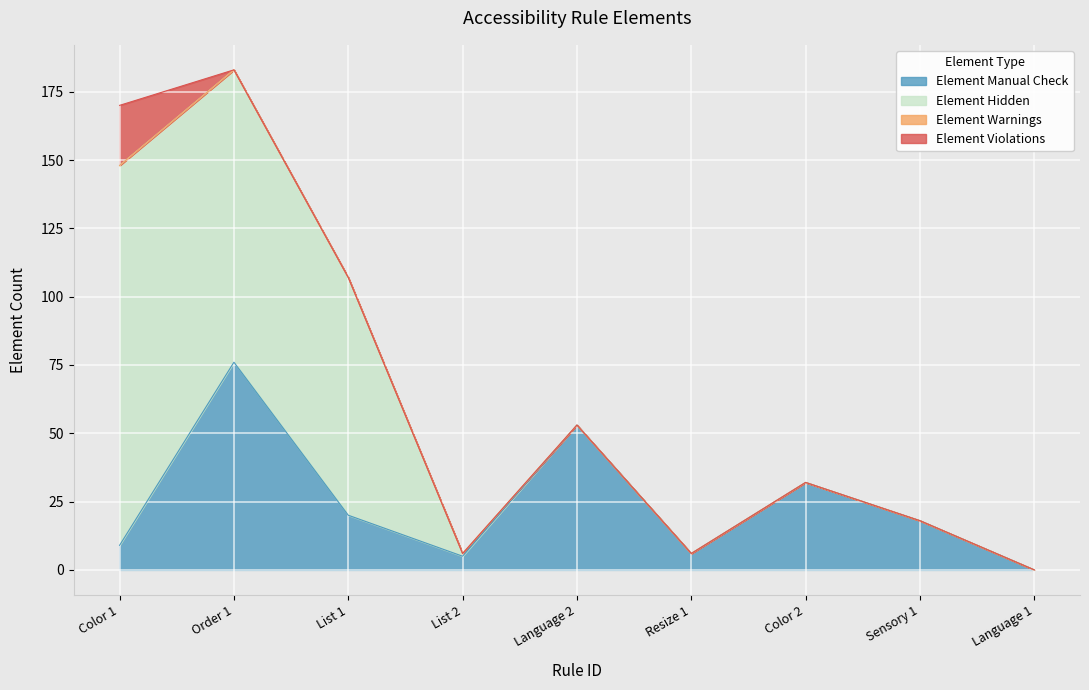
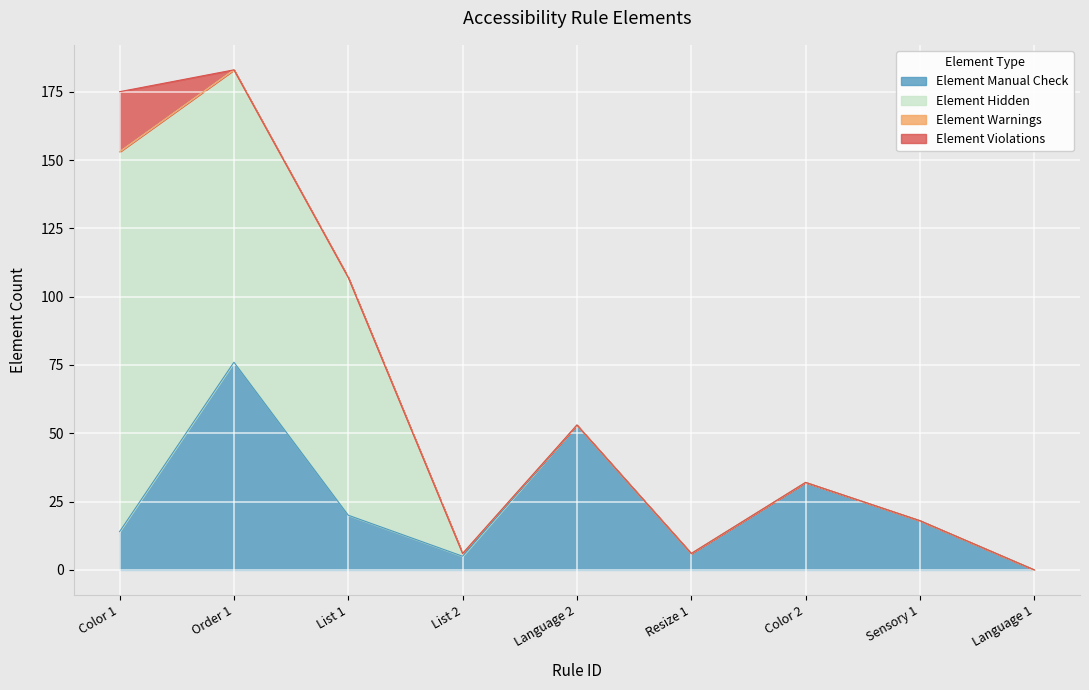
Element Manual Check, Color 1: 9 -> 14
